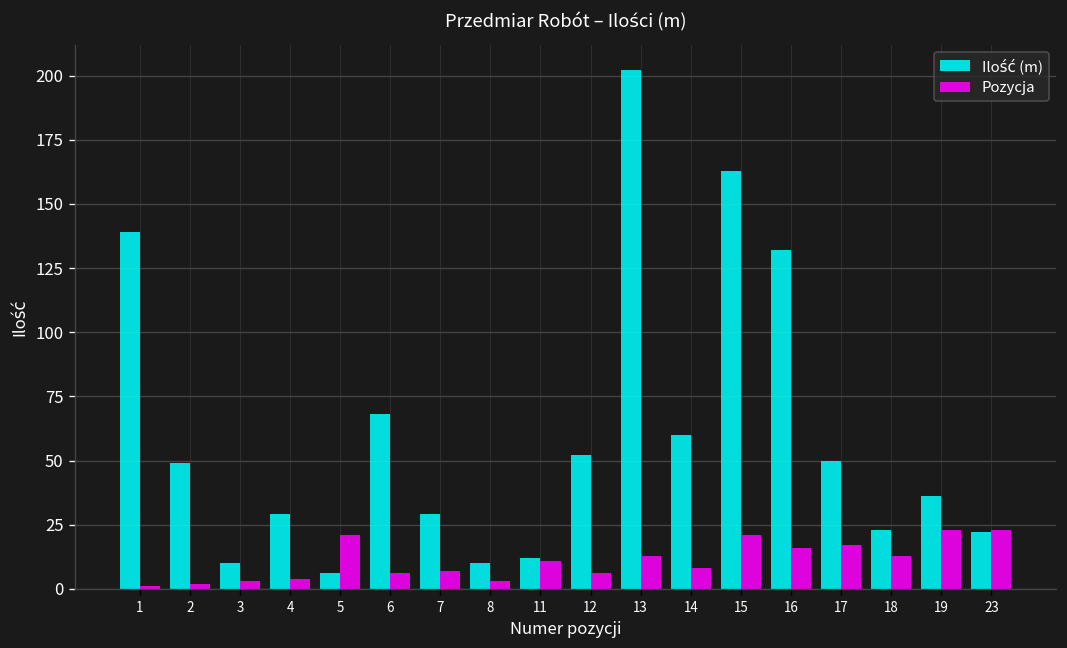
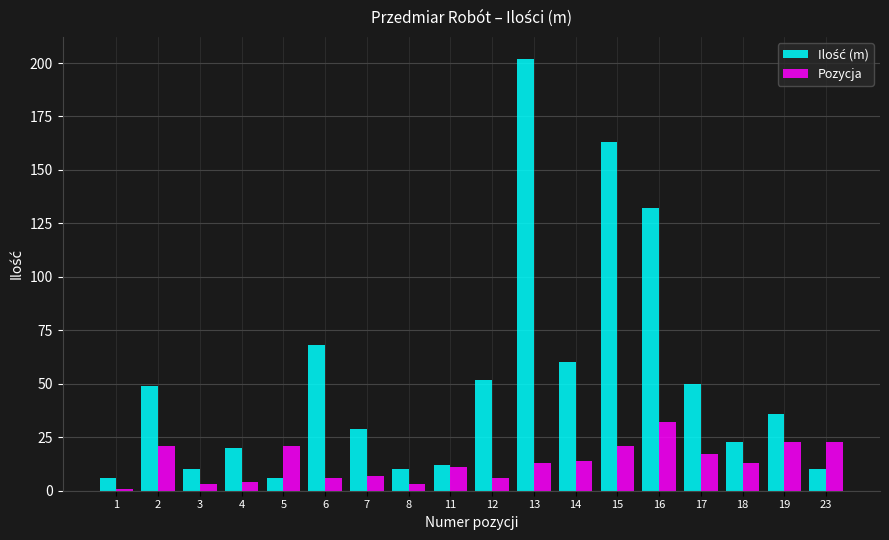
Ilość (m), 1: 139 -> 6
Pozycja, 2: 2 -> 21
Ilość (m), 4: 29 -> 20
Pozycja, 14: 8 -> 14
Pozycja, 16: 16 -> 32
Ilość (m), 23: 22 -> 10
